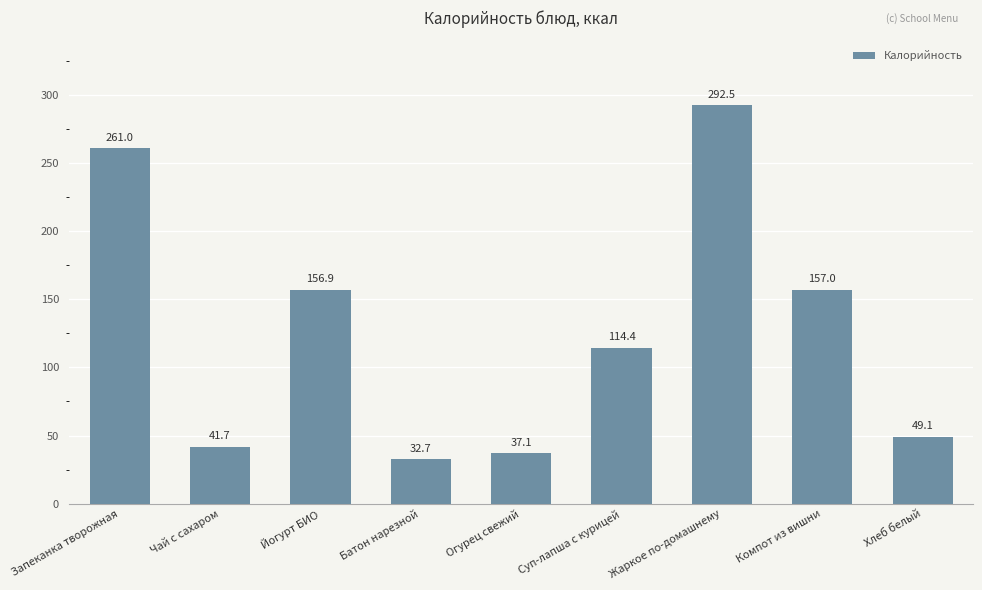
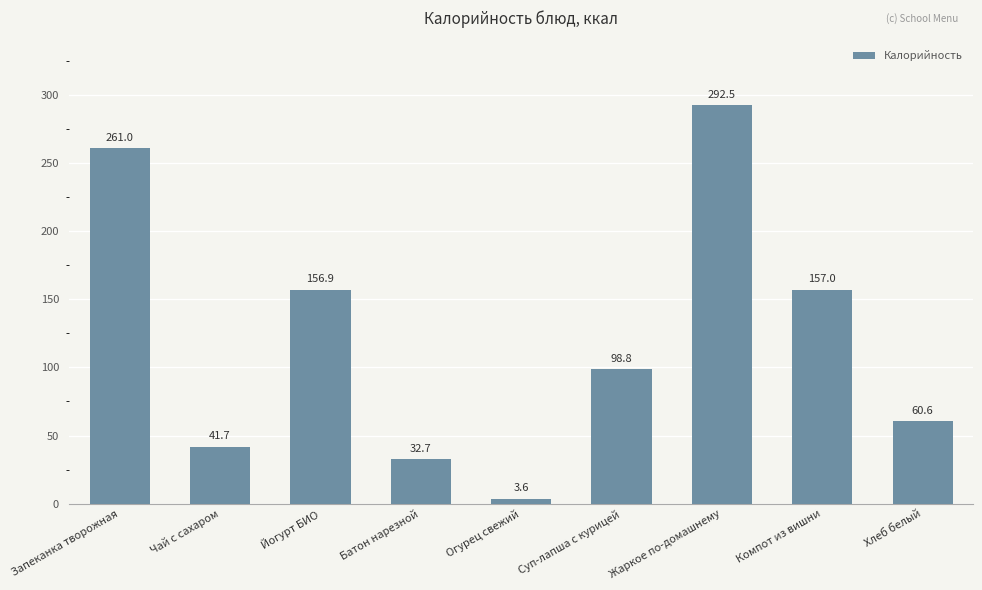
Огурец свежий: 37.1 -> 3.6
Суп-лапша с курицей: 114.4 -> 98.8
Хлеб белый: 49.1 -> 60.6
